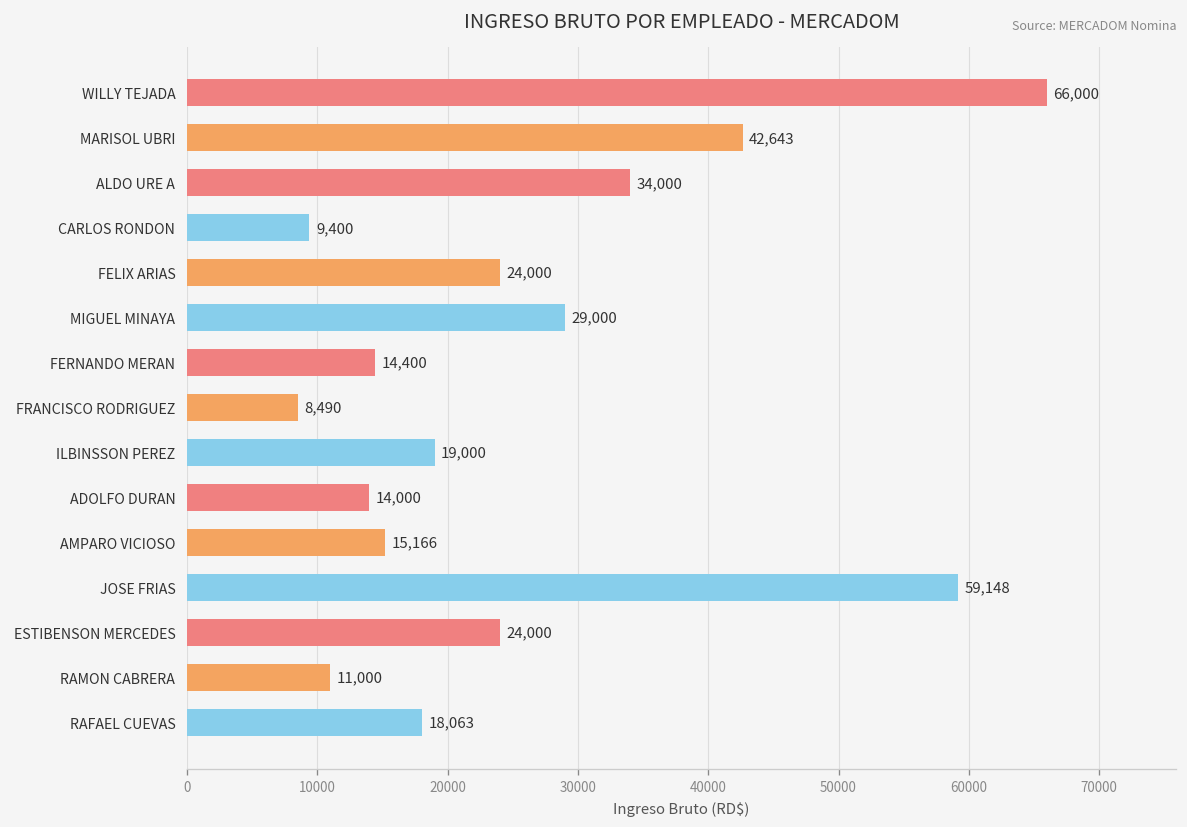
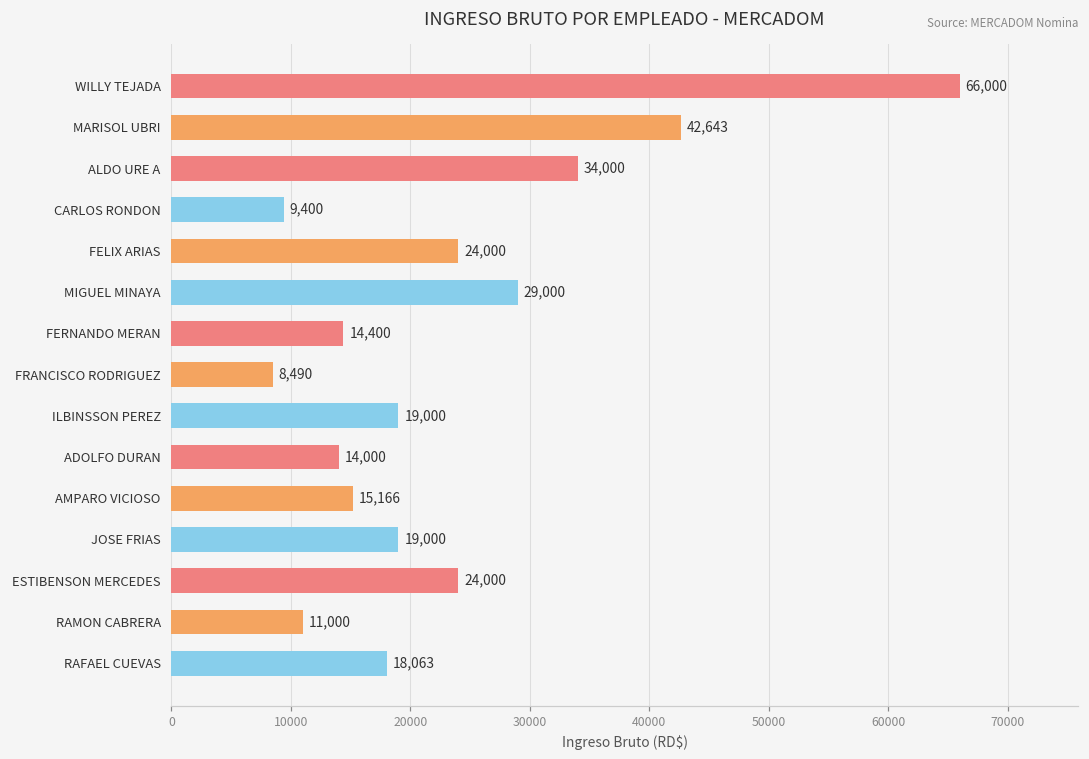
JOSE FRIAS: 59,148 -> 19,000
